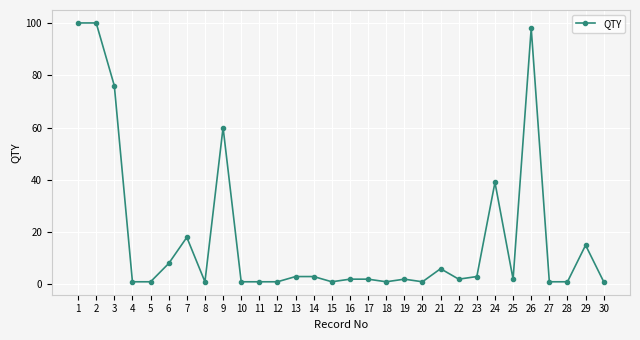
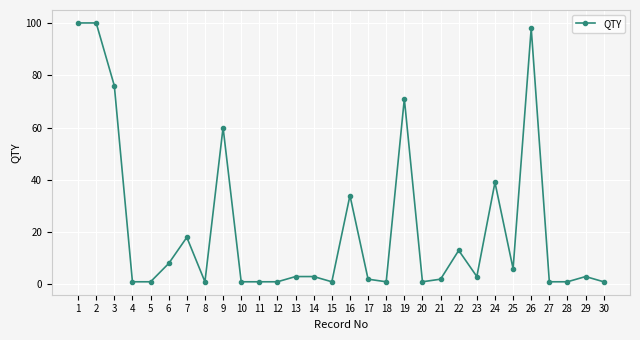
16: 2 -> 34
19: 2 -> 71
21: 6 -> 2
22: 2 -> 13
25: 2 -> 6
29: 15 -> 3
